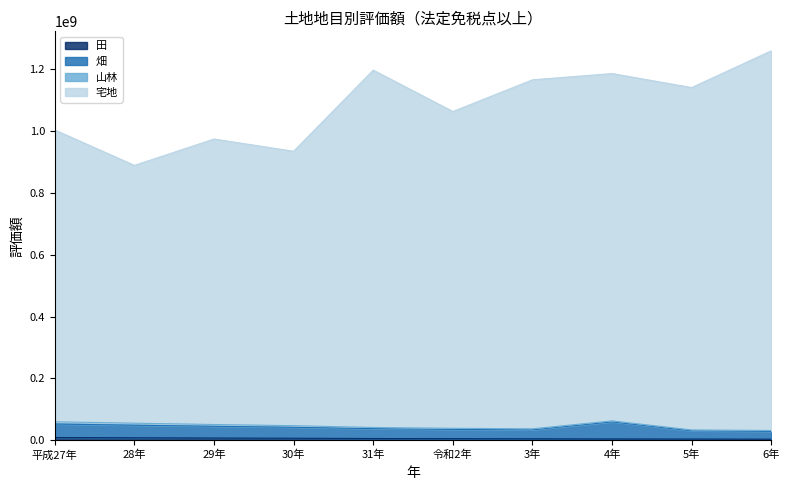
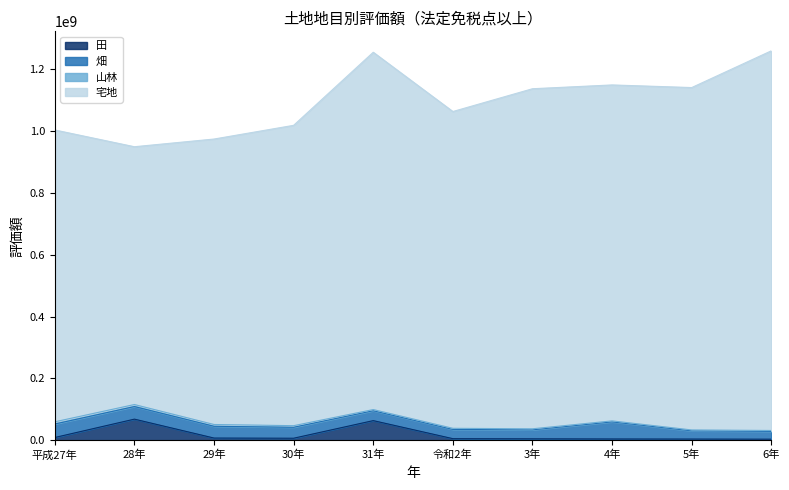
田, 28年: 10000000 -> 70000000
宅地, 30年: 890000000 -> 970000000
田, 31年: 10000000 -> 60000000
宅地, 3年: 1130000000 -> 1100000000
宅地, 4年: 1120000000 -> 1090000000
